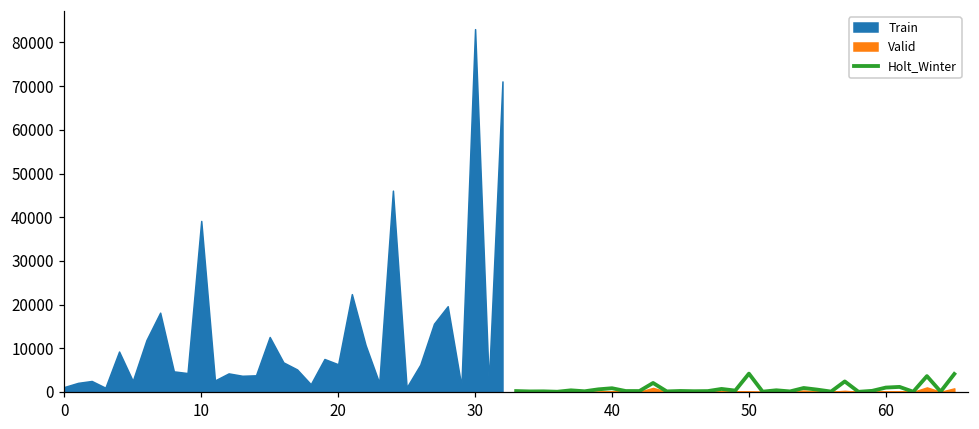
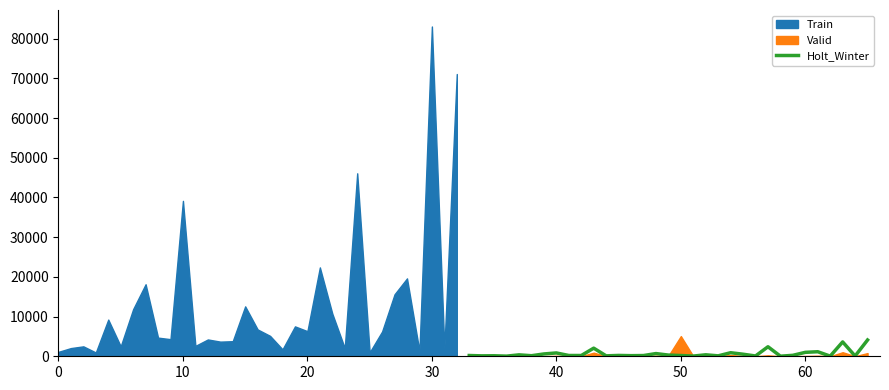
Holt_Winter, 50: 4000 -> 0
Valid, 50: 0 -> 5000
